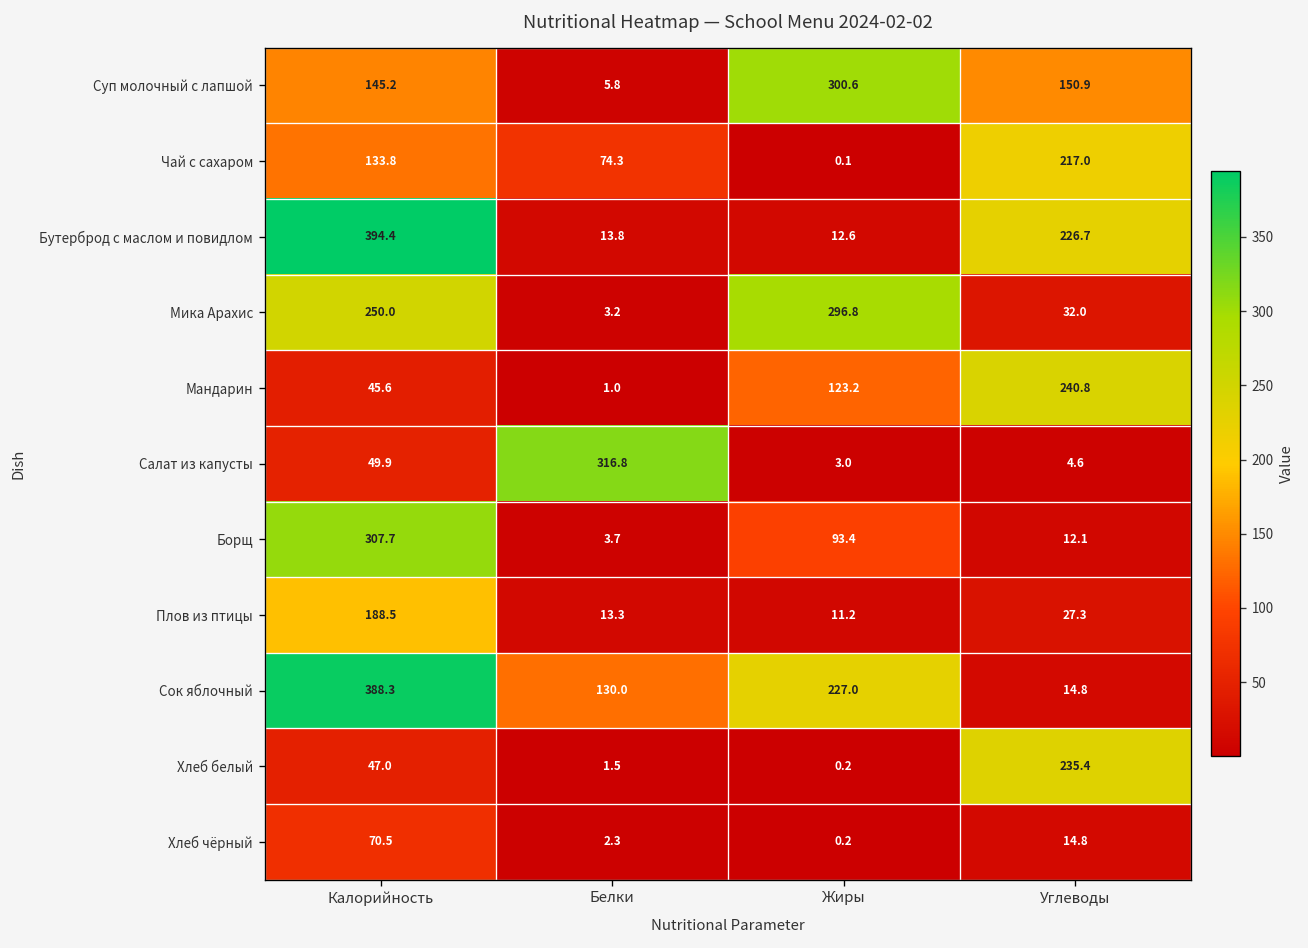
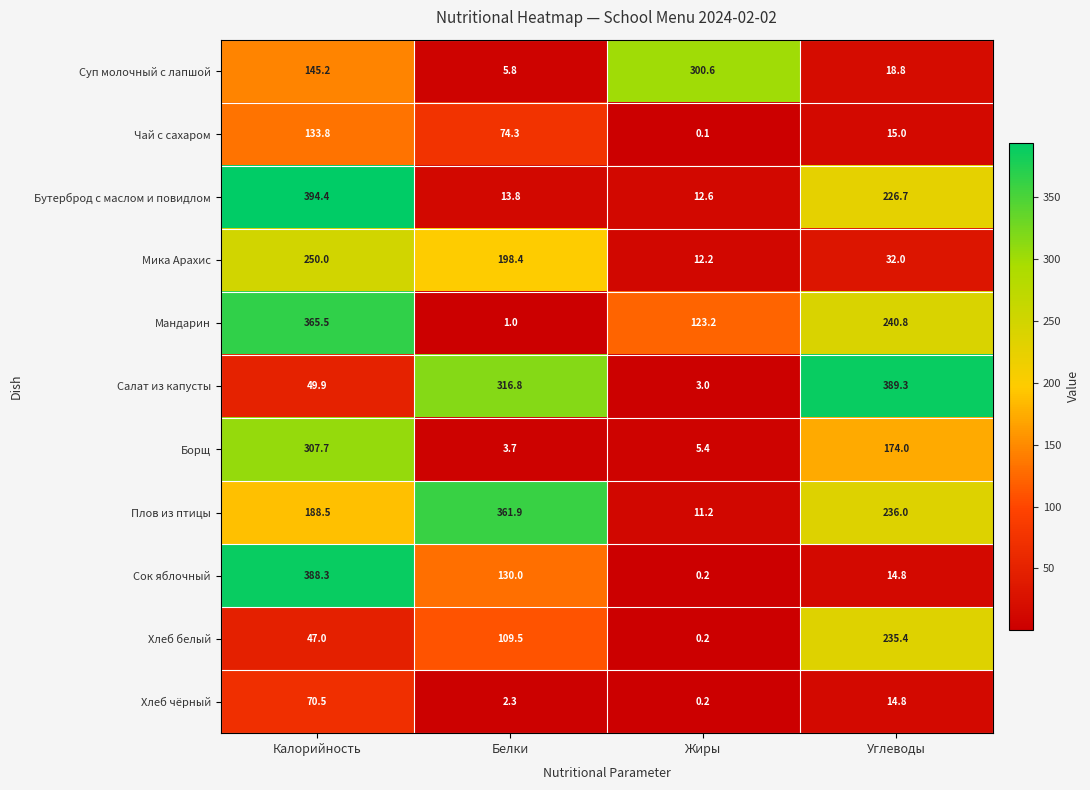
Суп молочный с лапшой, Углеводы: 150.9 -> 18.8
Чай с сахаром, Углеводы: 217.0 -> 15.0
Мика Арахис, Белки: 3.2 -> 198.4
Мика Арахис, Жиры: 296.8 -> 12.2
Мандарин, Калорийность: 45.6 -> 365.5
Салат из капусты, Углеводы: 4.6 -> 389.3
Борщ, Жиры: 93.4 -> 5.4
Борщ, Углеводы: 12.1 -> 174.0
Плов из птицы, Белки: 13.3 -> 361.9
Плов из птицы, Углеводы: 27.3 -> 236.0
Сок яблочный, Жиры: 227.0 -> 0.2
Хлеб белый, Белки: 1.5 -> 109.5
